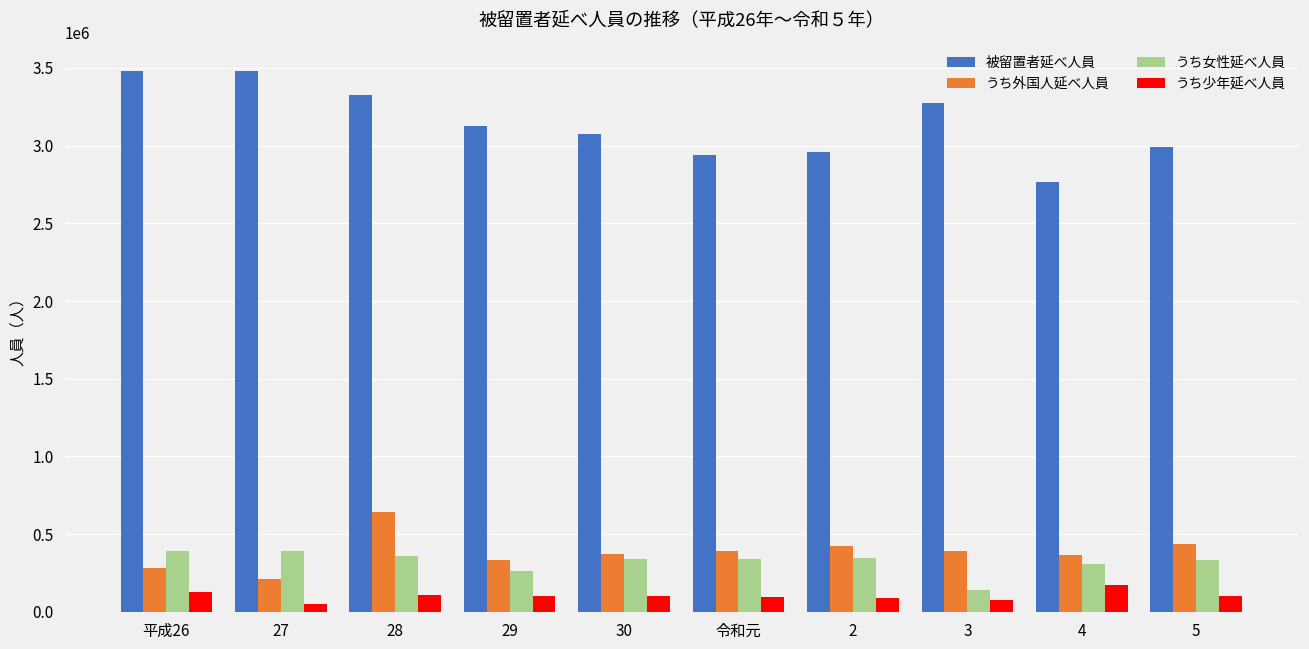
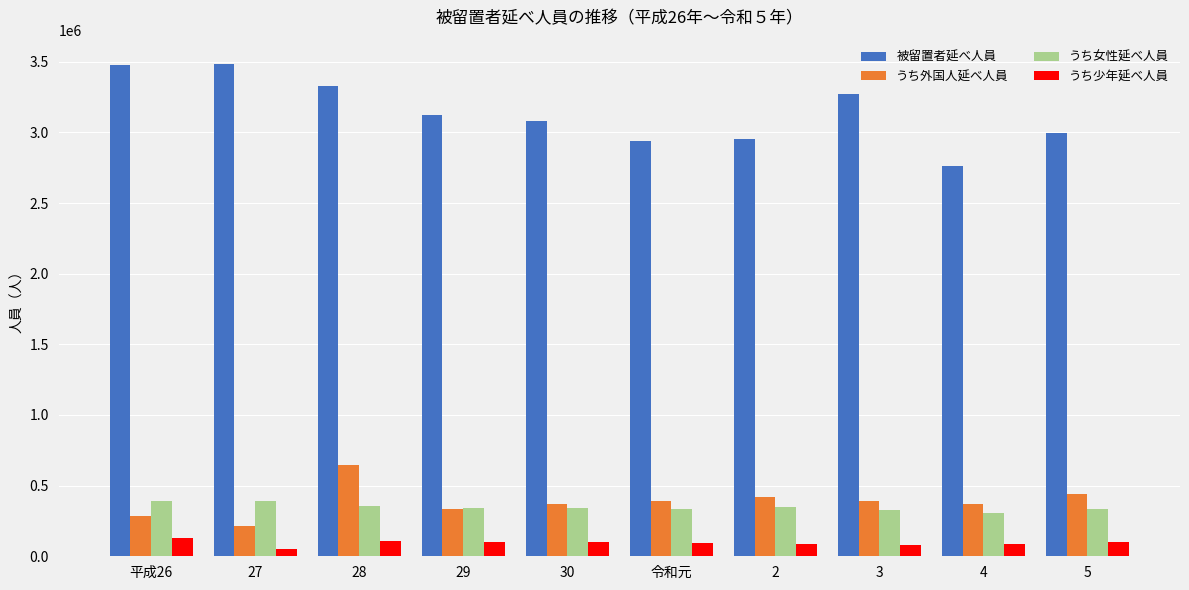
うち女性延べ人員, 29: 260000 -> 350000
うち女性延べ人員, 3: 140000 -> 330000
うち少年延べ人員, 4: 170000 -> 80000
